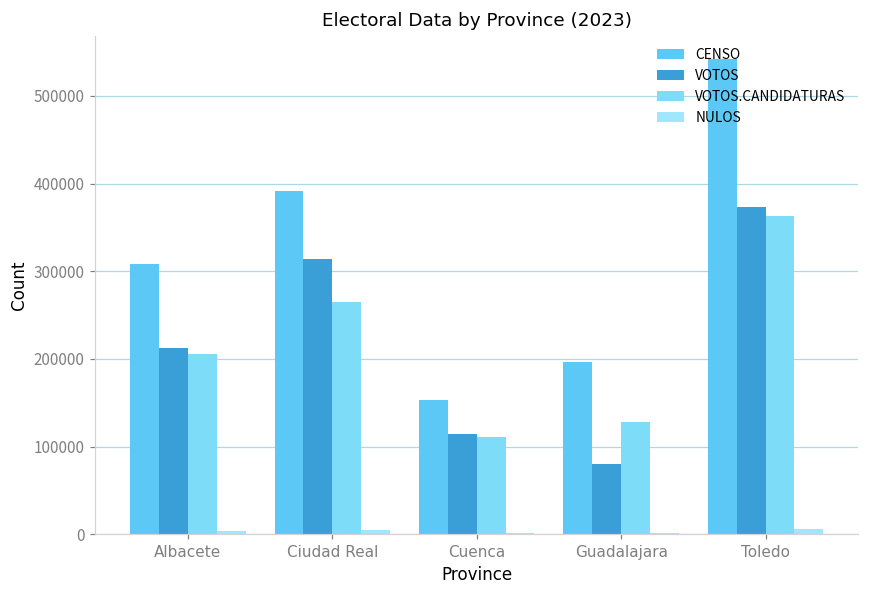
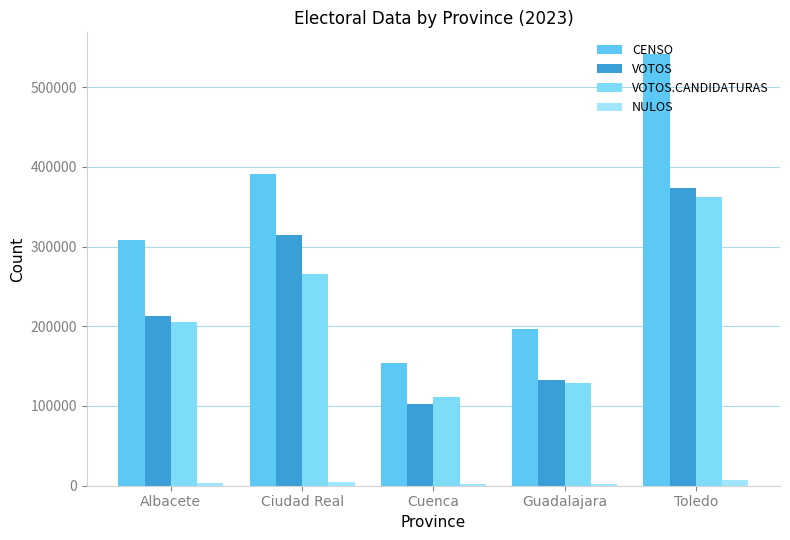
VOTOS, Cuenca: 110000 -> 100000
VOTOS, Guadalajara: 80000 -> 130000
